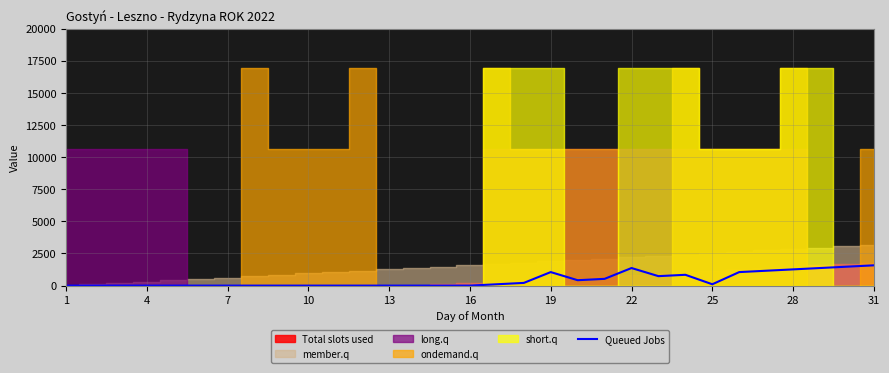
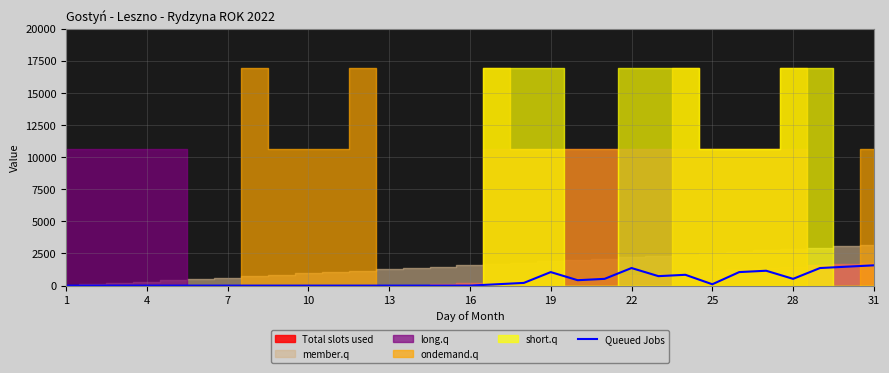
Queued Jobs, 28: 1300 -> 500
